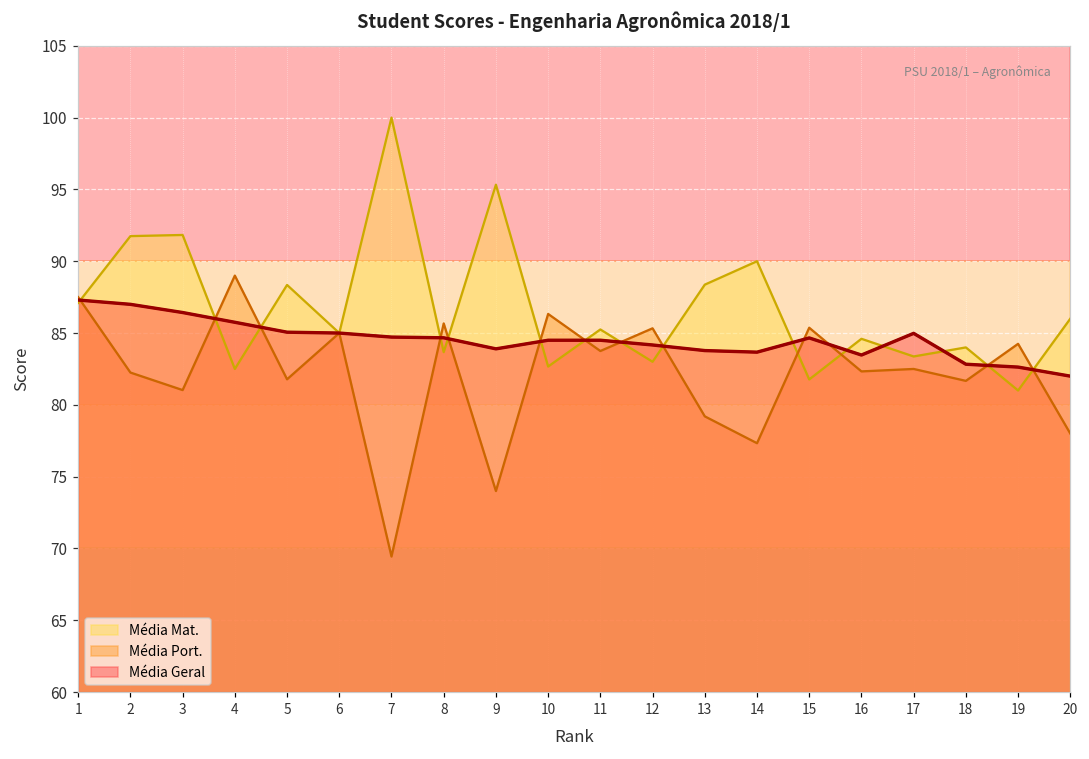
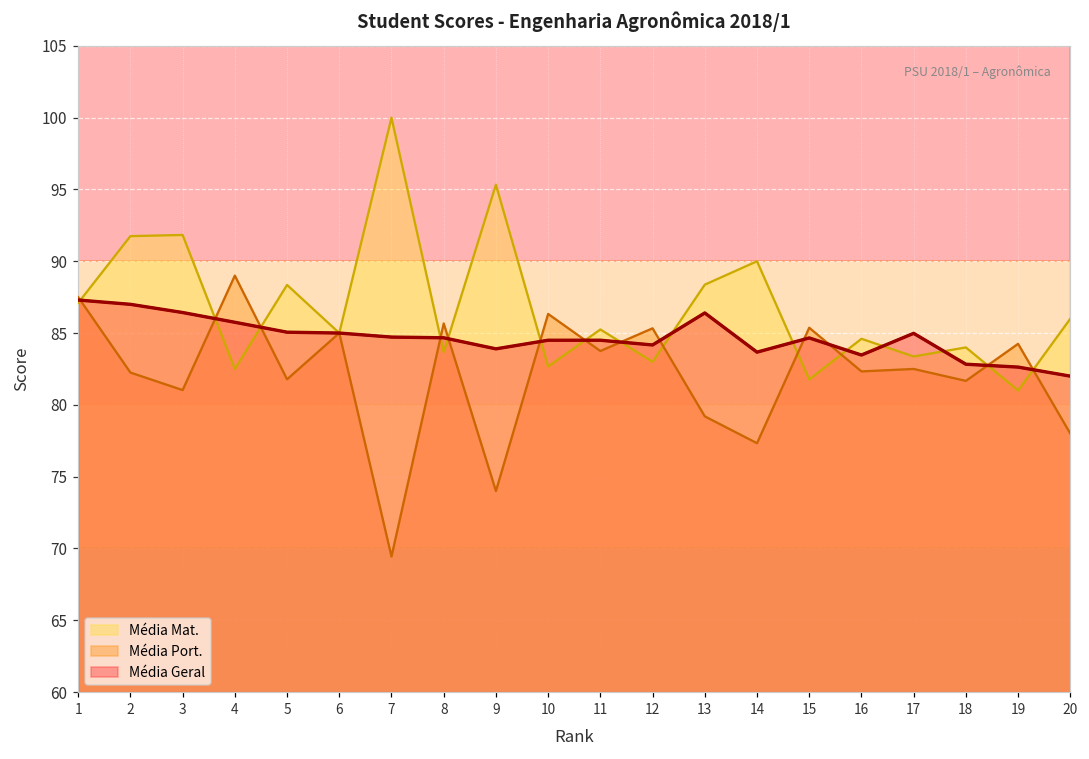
Média Geral, 13: 83.8 -> 86.4
